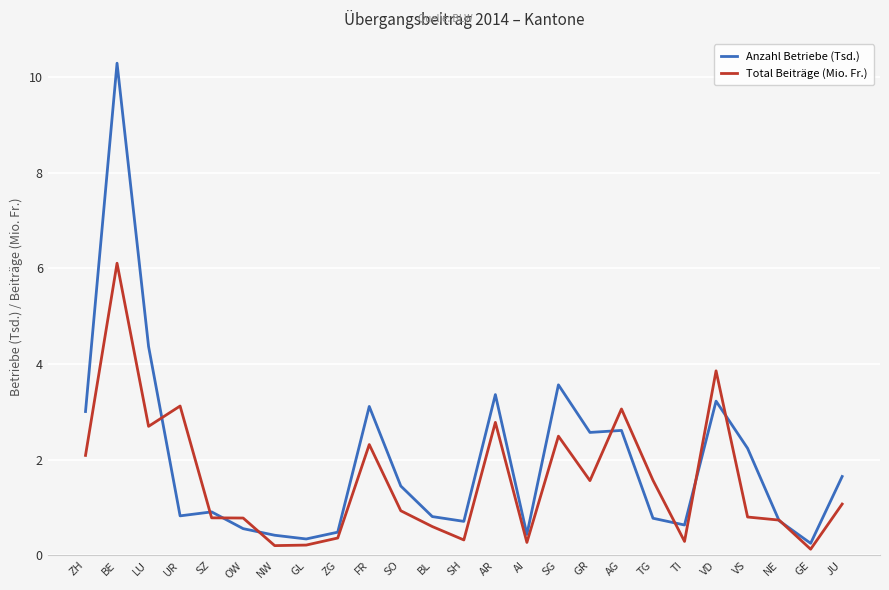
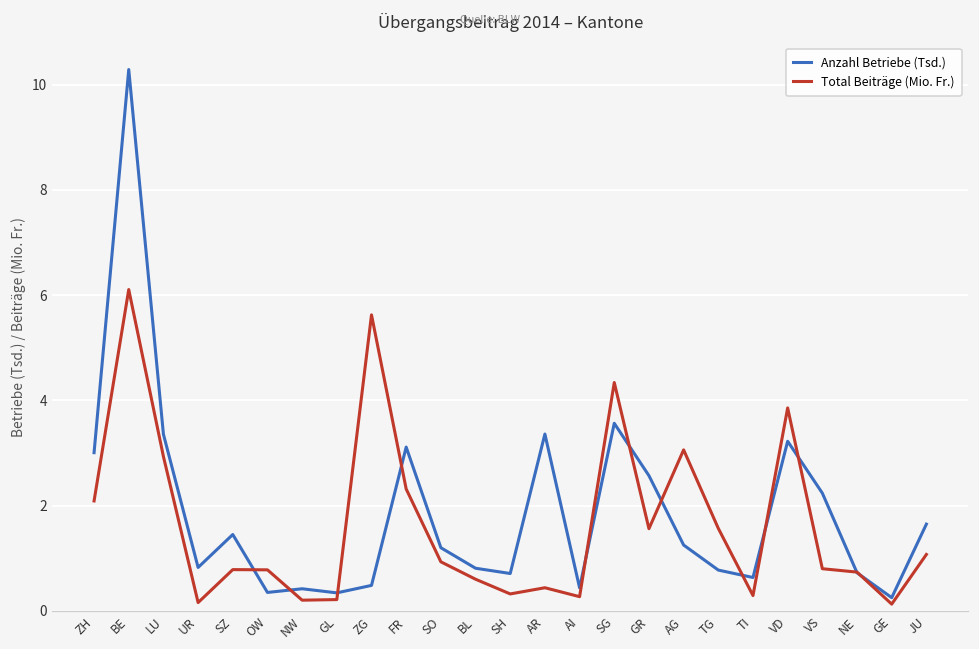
Anzahl Betriebe (Tsd.), LU: 4.4 -> 3.4
Total Beiträge (Mio. Fr.), LU: 2.7 -> 2.9
Total Beiträge (Mio. Fr.), UR: 3.1 -> 0.2
Anzahl Betriebe (Tsd.), SZ: 0.9 -> 1.5
Anzahl Betriebe (Tsd.), OW: 0.6 -> 0.4
Total Beiträge (Mio. Fr.), ZG: 0.4 -> 5.6
Anzahl Betriebe (Tsd.), SO: 1.5 -> 1.2
Total Beiträge (Mio. Fr.), AR: 2.8 -> 0.4
Total Beiträge (Mio. Fr.), SG: 2.5 -> 4.3
Anzahl Betriebe (Tsd.), AG: 2.6 -> 1.3
